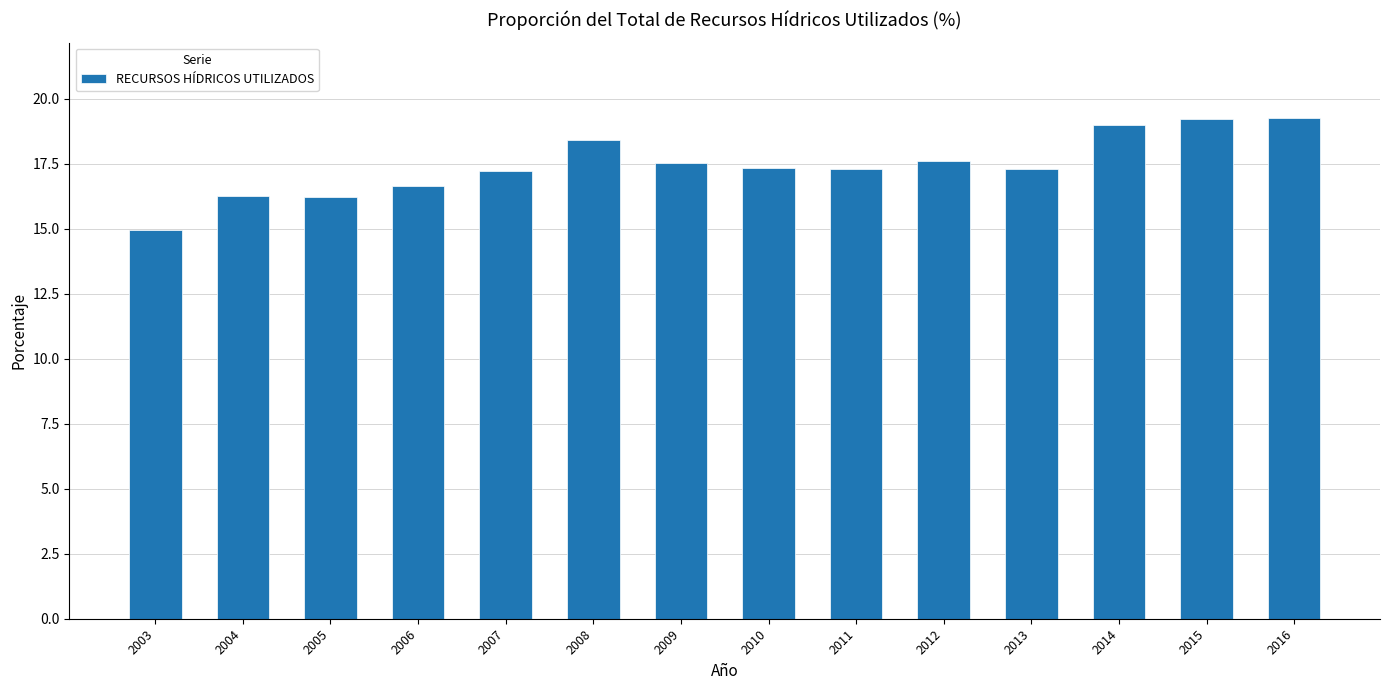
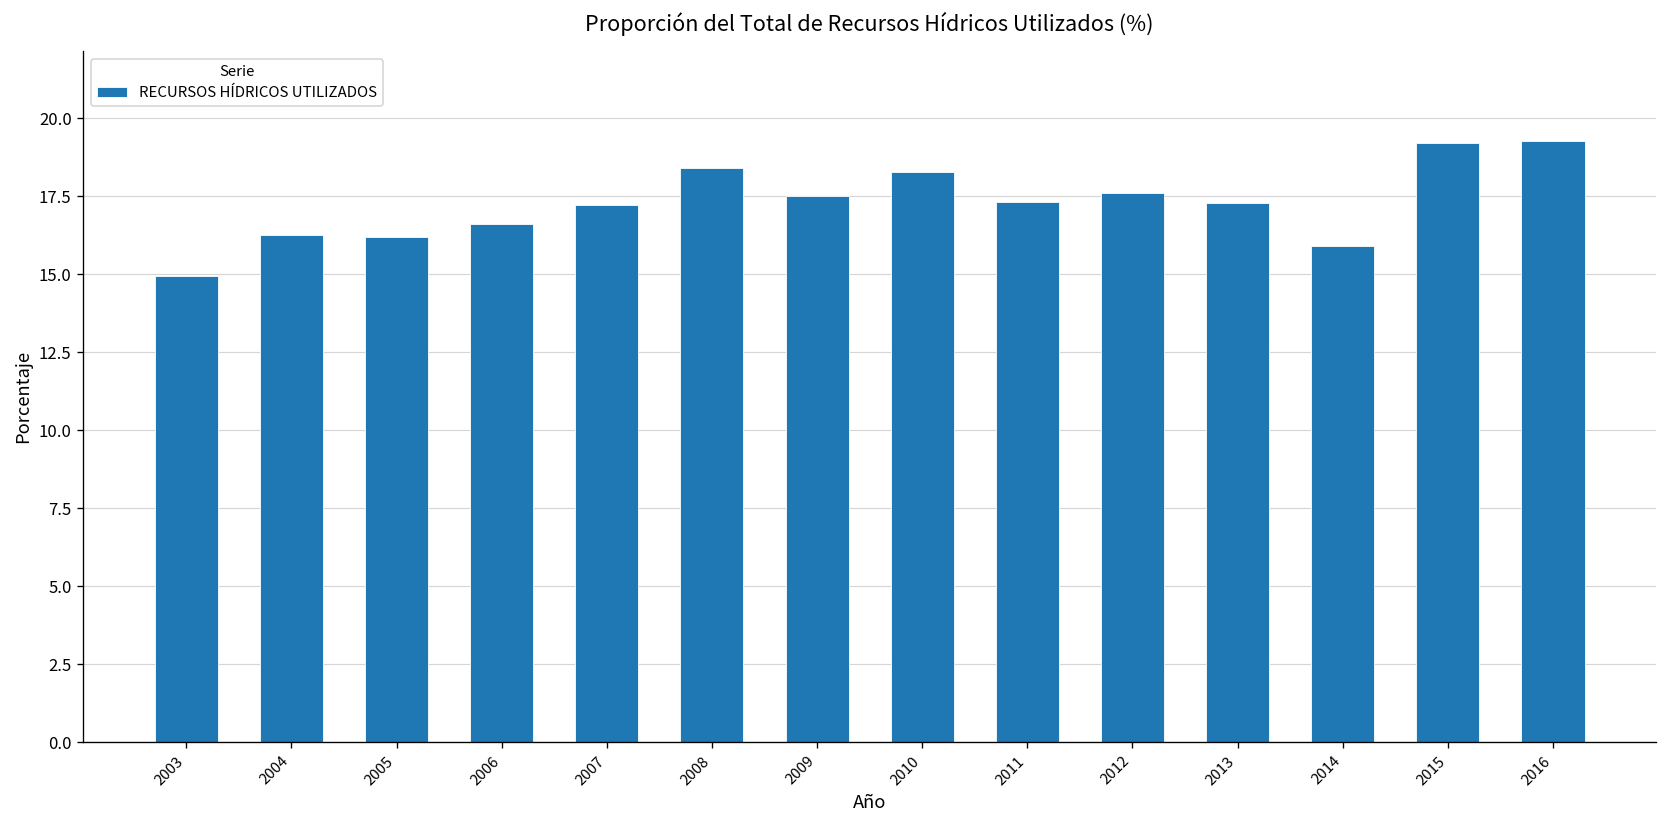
2010: 17.3 -> 18.3
2014: 19.0 -> 15.9
